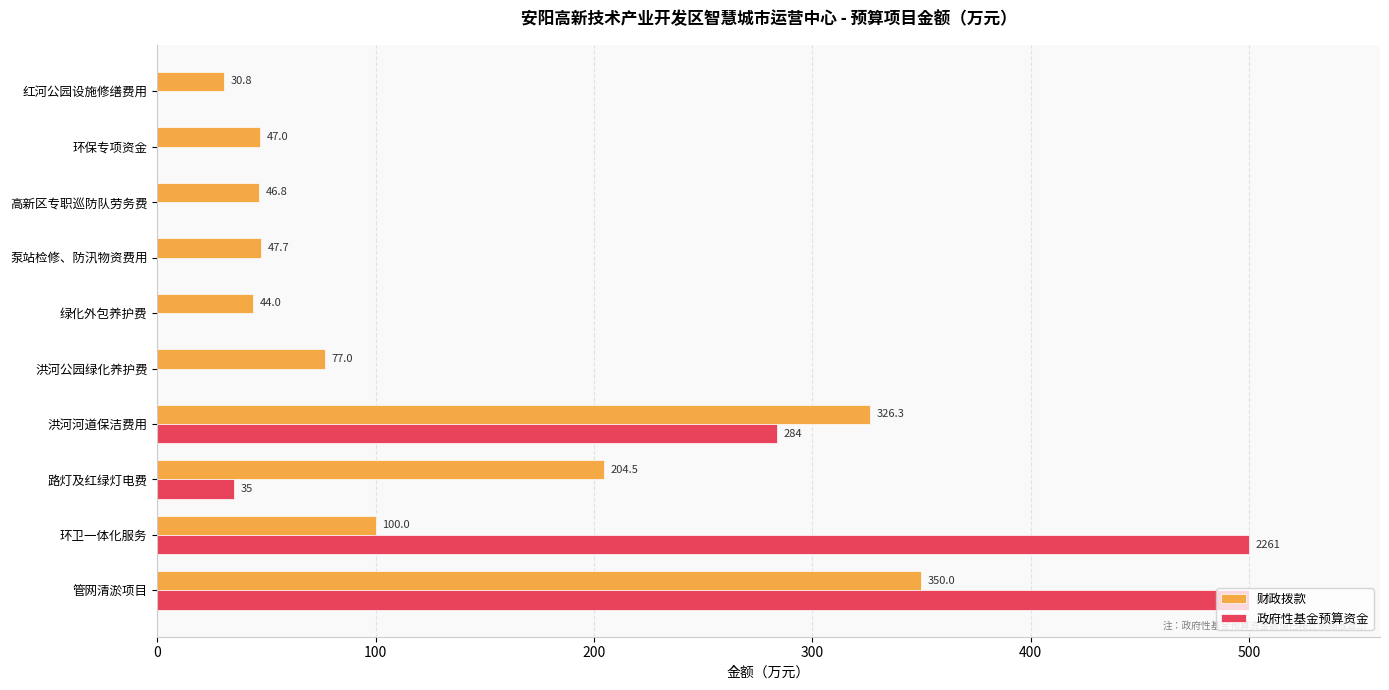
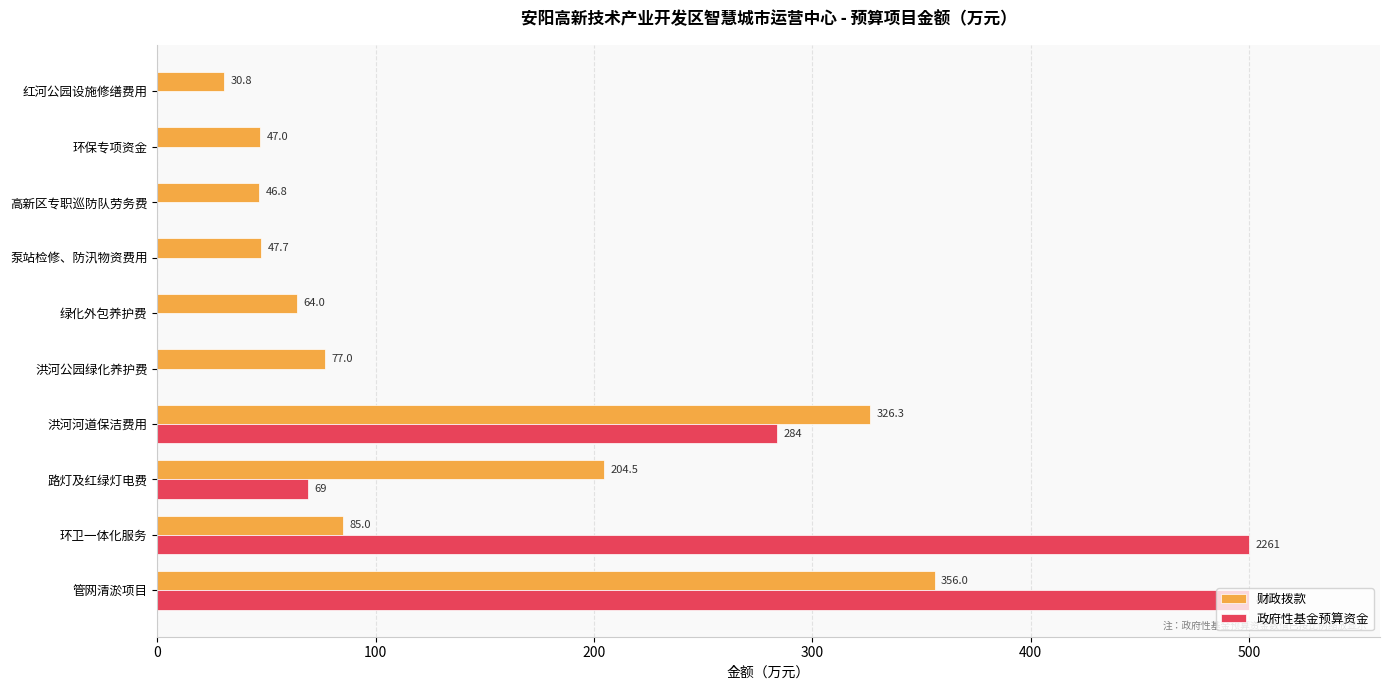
财政拨款, 绿化外包养护费: 44.0 -> 64.0
政府性基金预算资金, 路灯及红绿灯电费: 35 -> 69
财政拨款, 环卫一体化服务: 100.0 -> 85.0
财政拨款, 管网清淤项目: 350.0 -> 356.0
